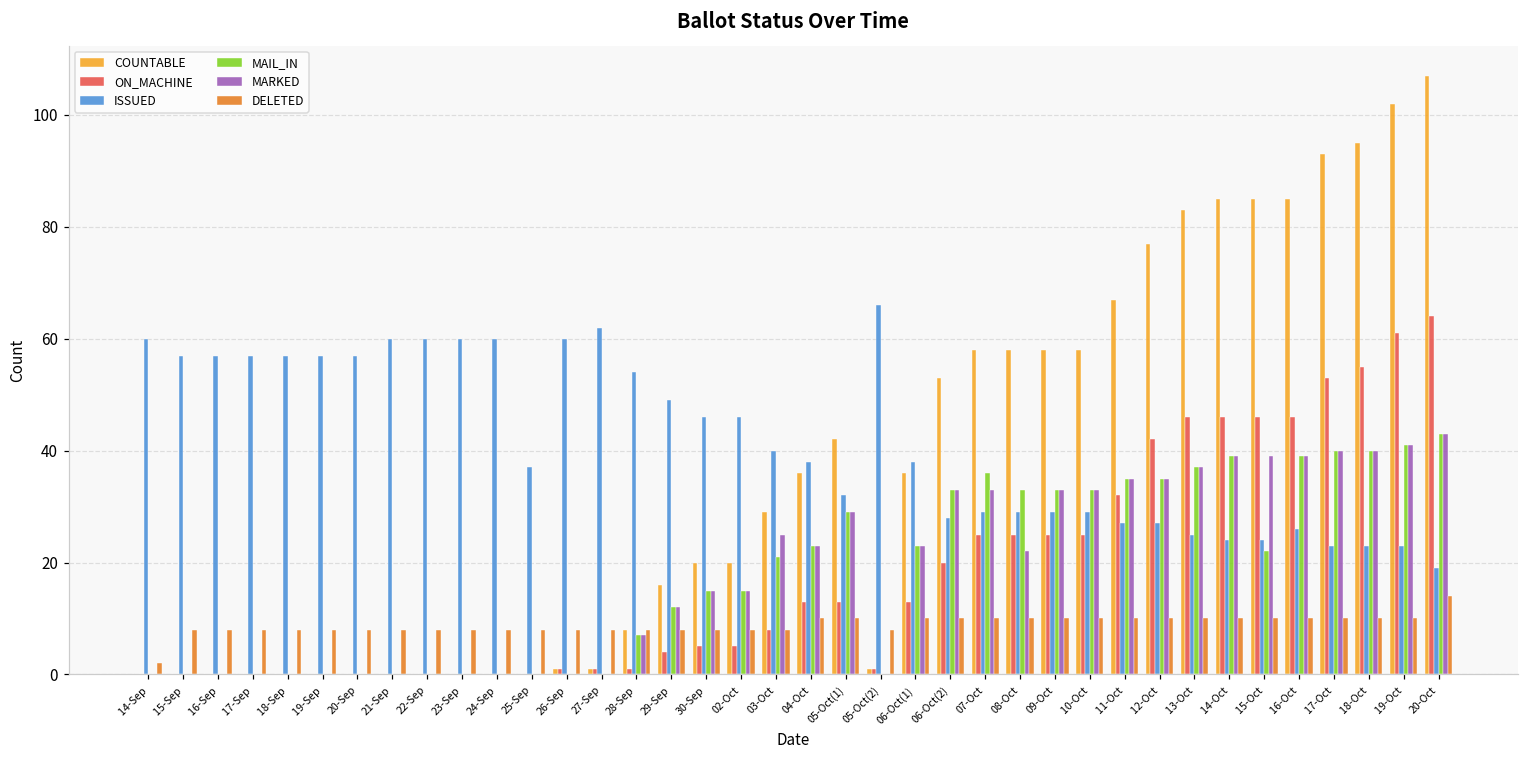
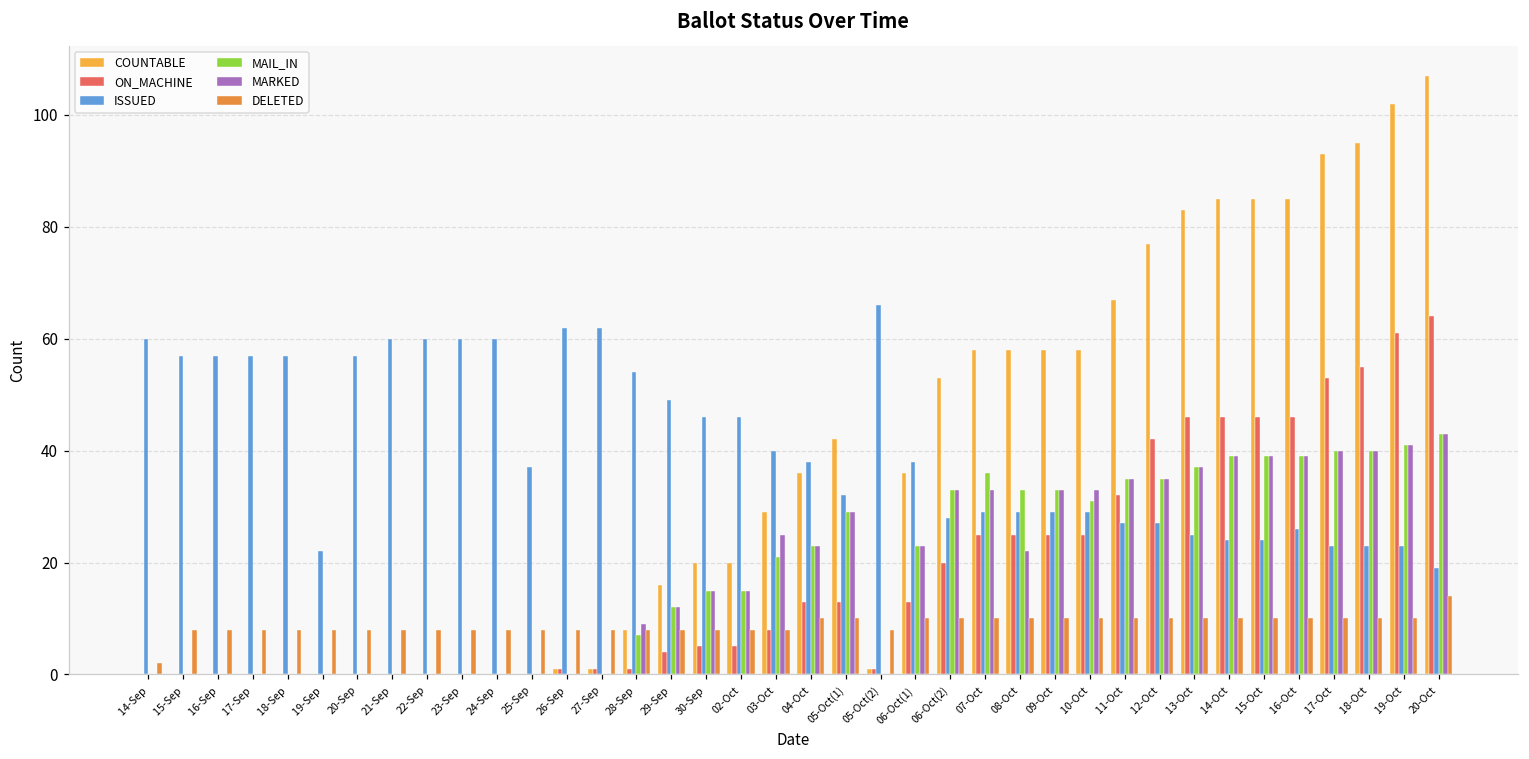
ISSUED, 19-Sep: 57 -> 22
ISSUED, 26-Sep: 60 -> 62
MARKED, 28-Sep: 7 -> 9
MAIL_IN, 10-Oct: 33 -> 31
MAIL_IN, 15-Oct: 22 -> 39
